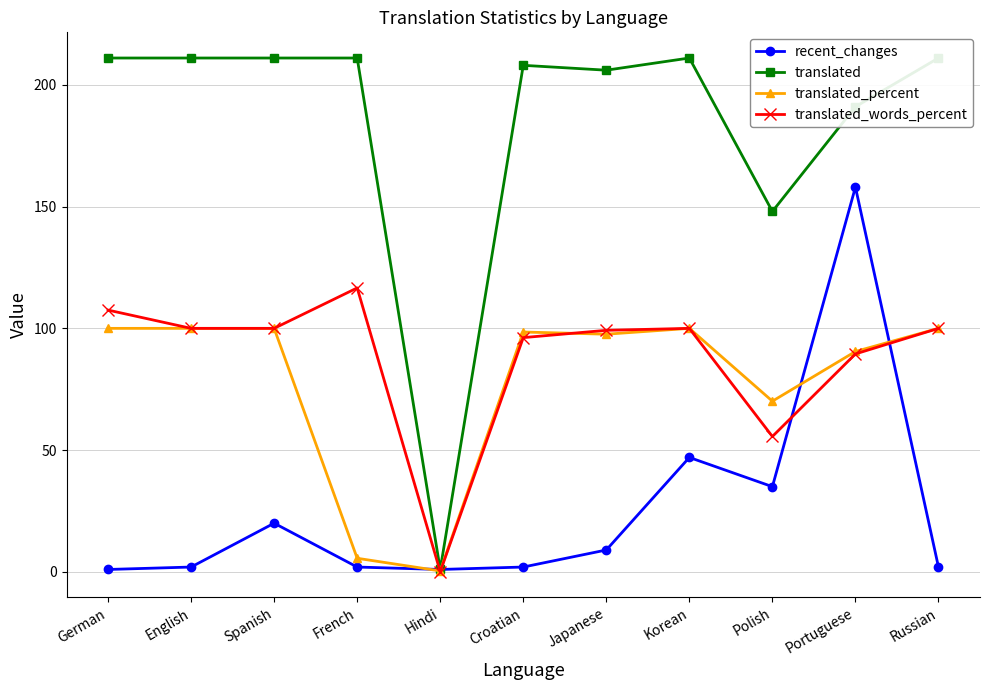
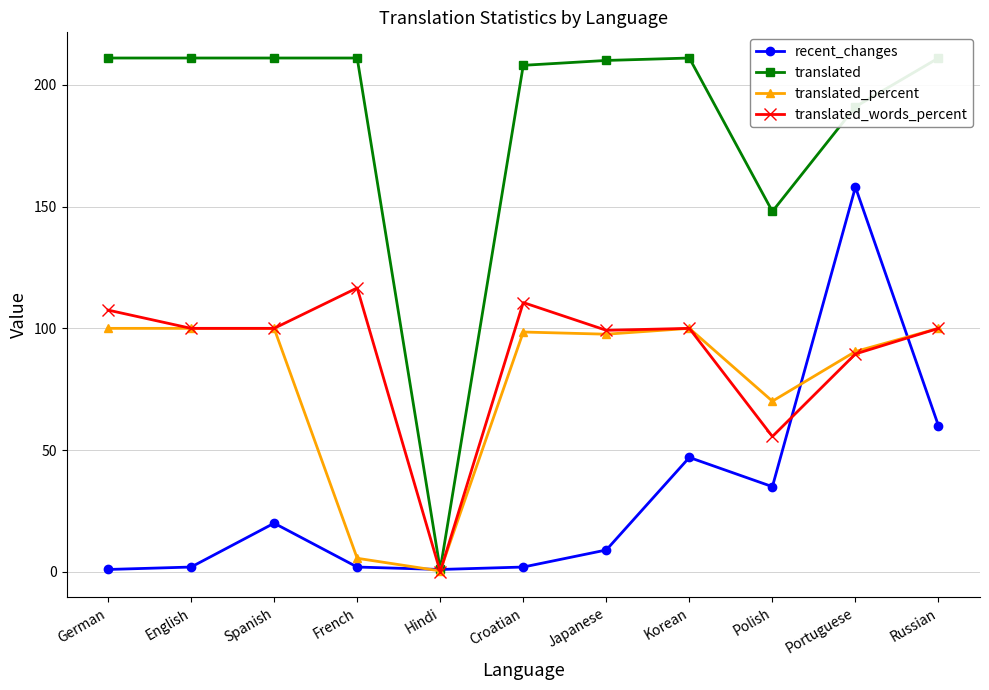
translated_words_percent, Croatian: 96 -> 111
translated, Japanese: 206 -> 210
recent_changes, Russian: 2 -> 60
